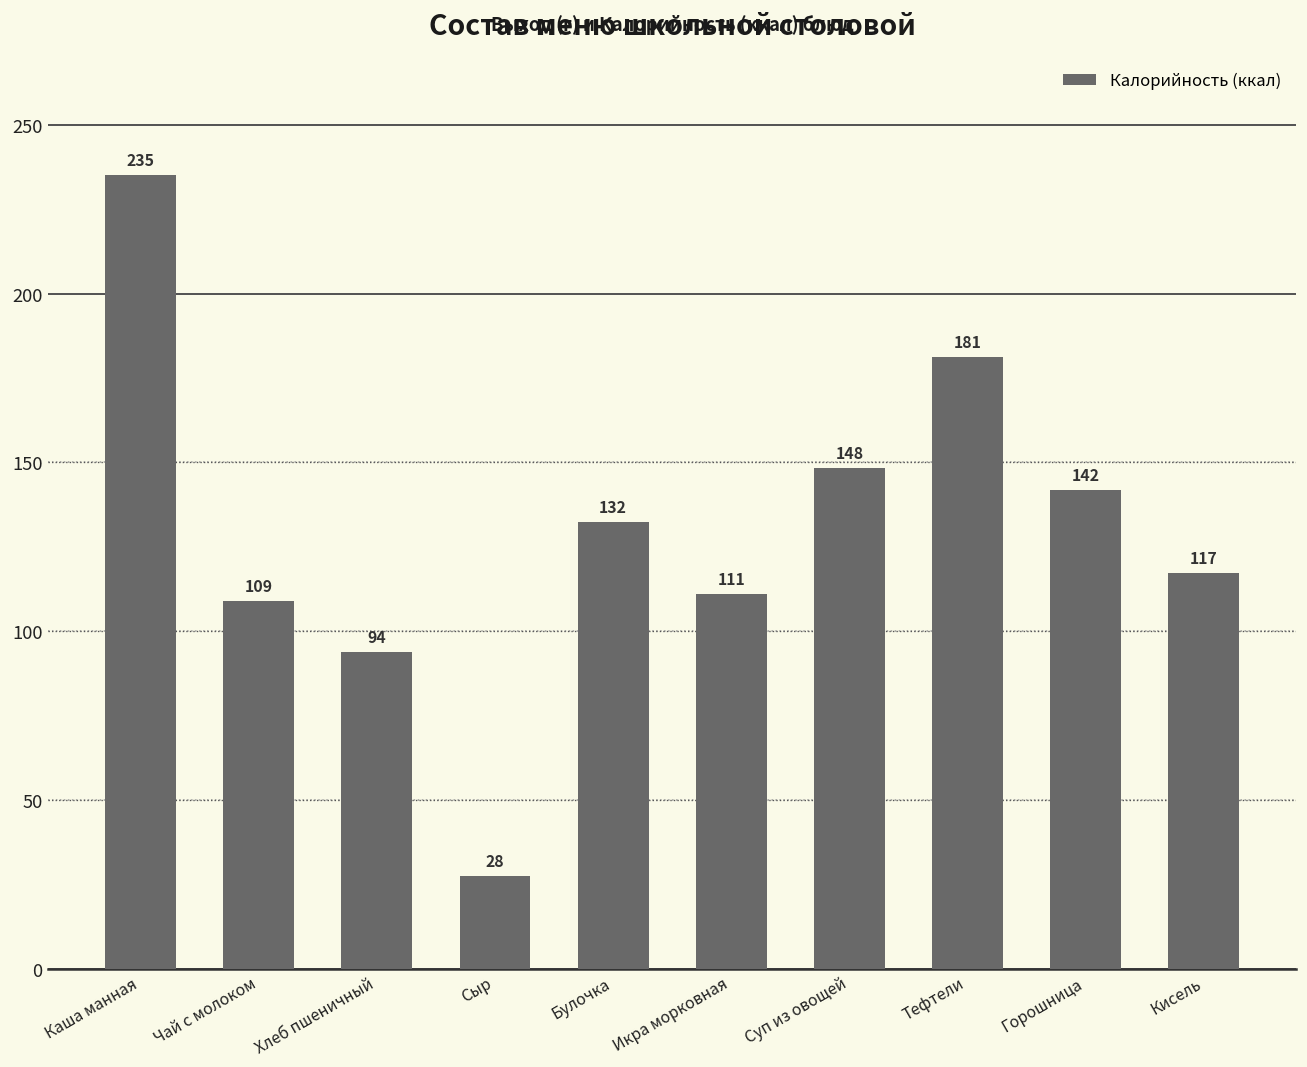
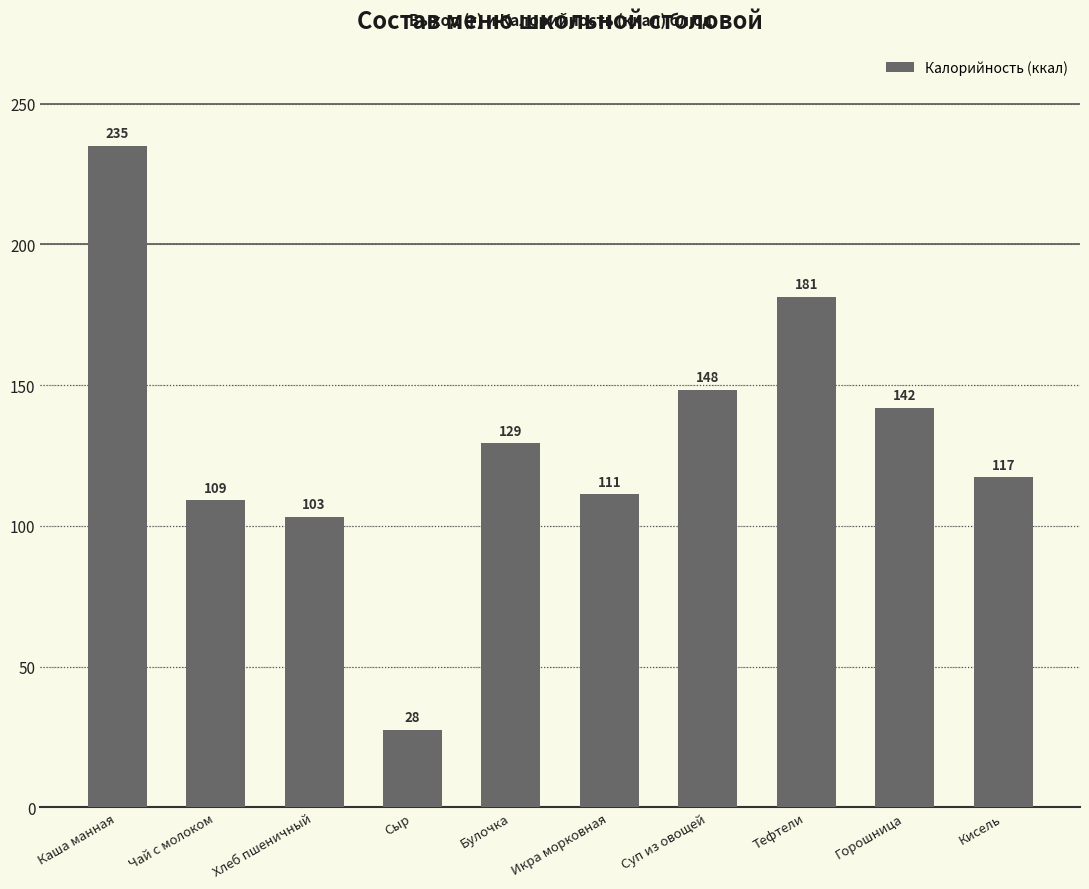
Хлеб пшеничный: 94 -> 103
Булочка: 132 -> 129
